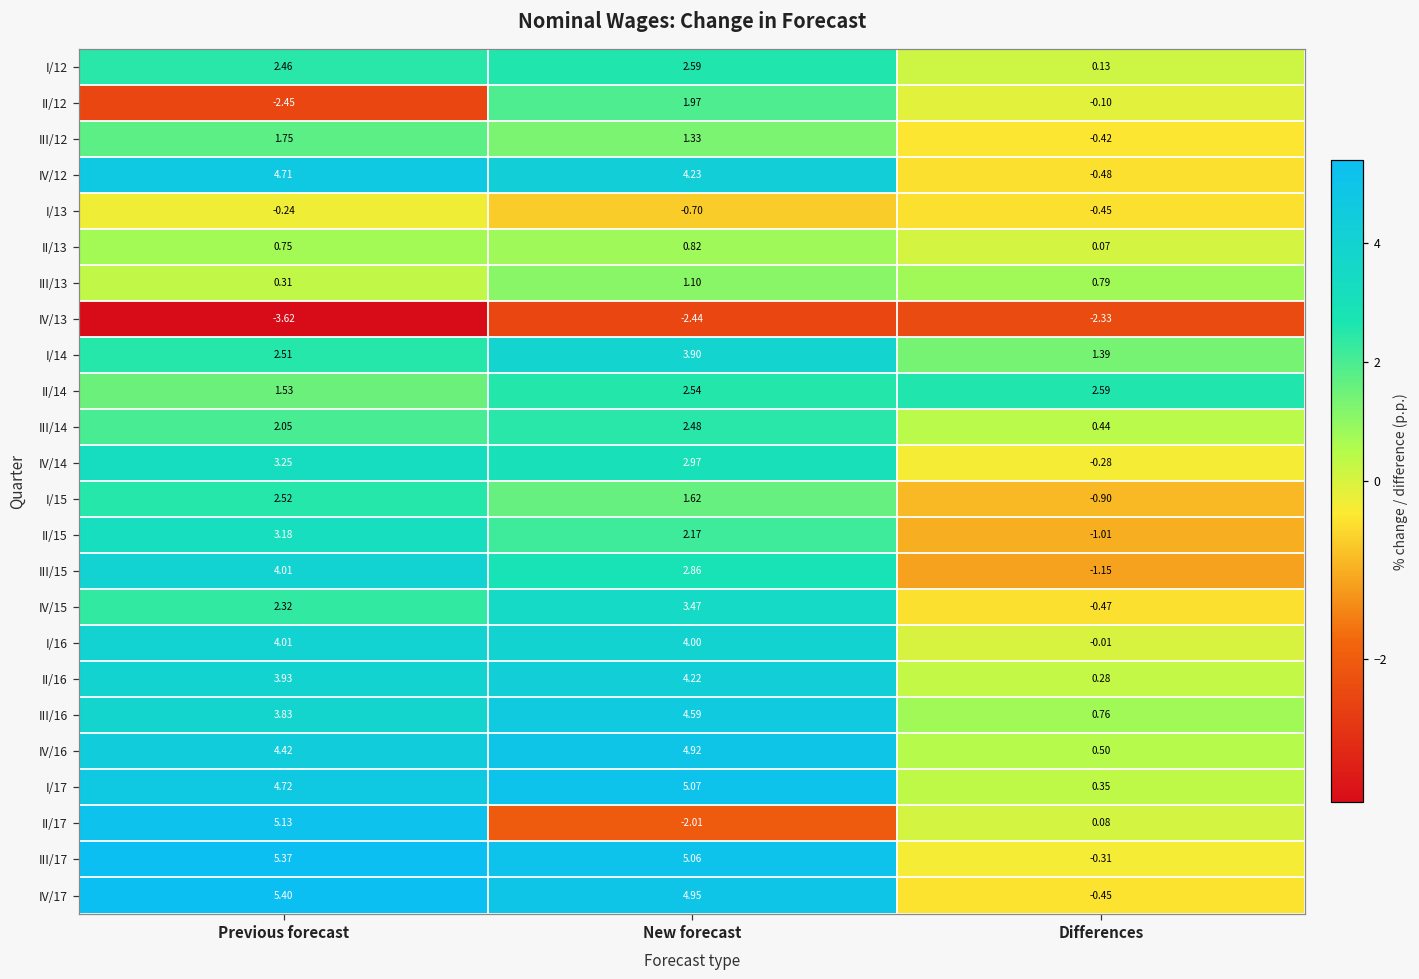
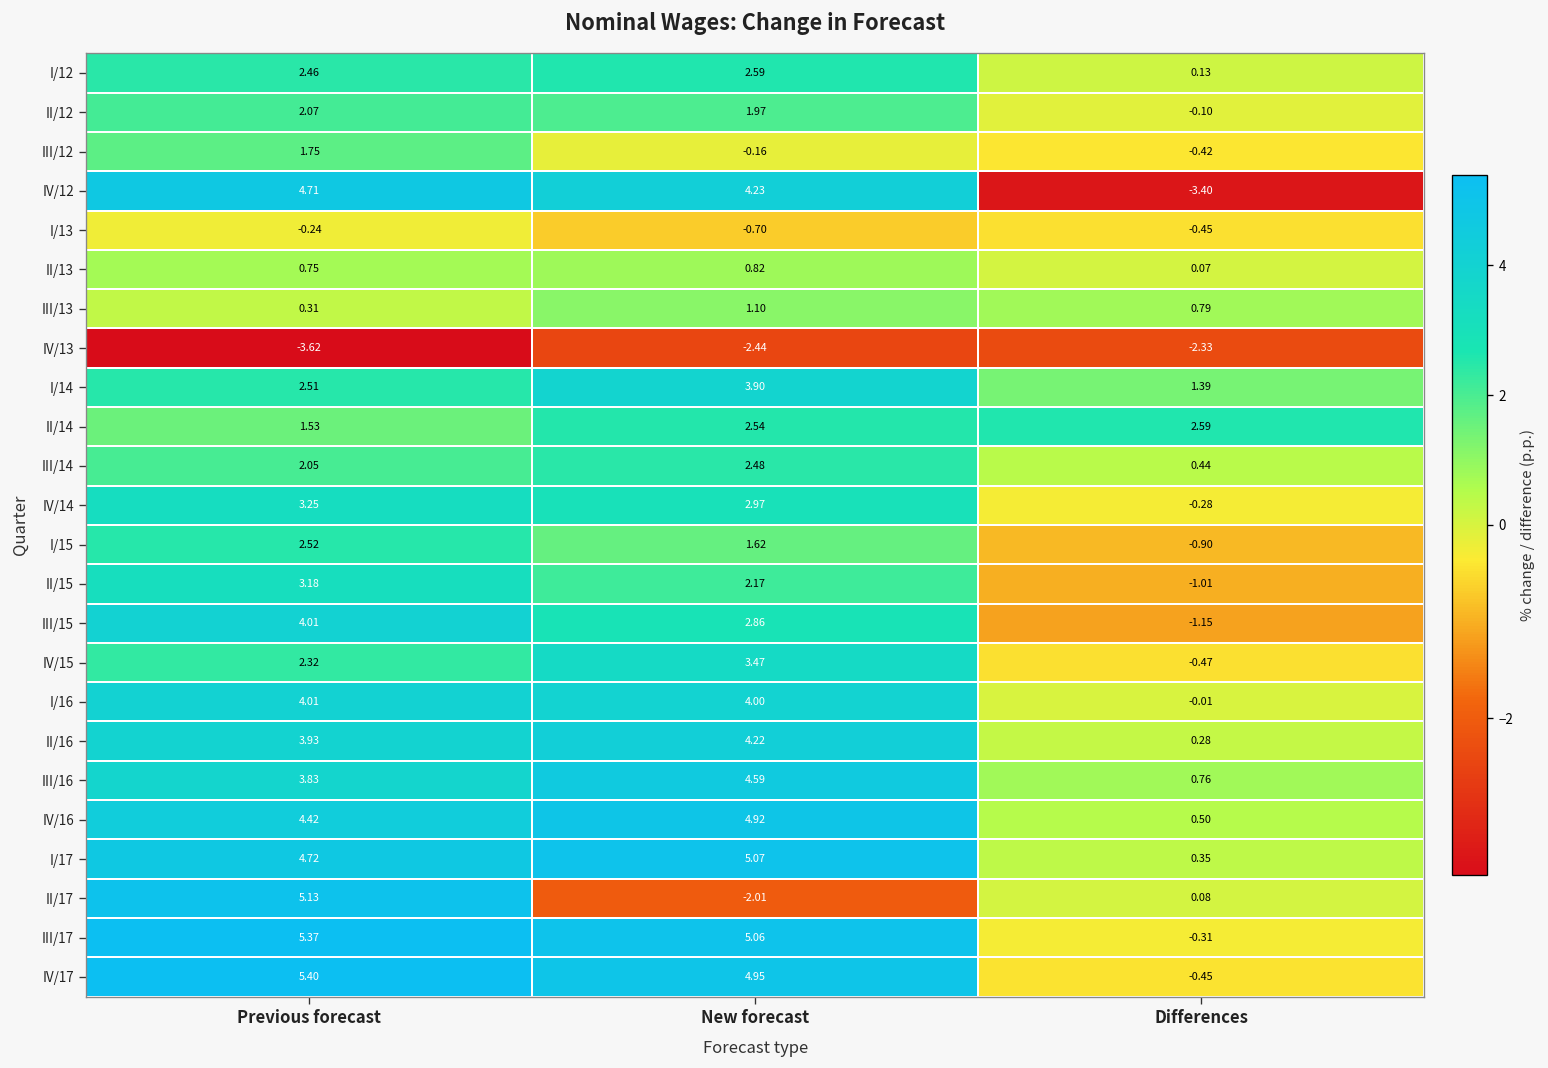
II/12, Previous forecast: -2.45 -> 2.07
III/12, New forecast: 1.33 -> -0.16
IV/12, Differences: -0.48 -> -3.40
